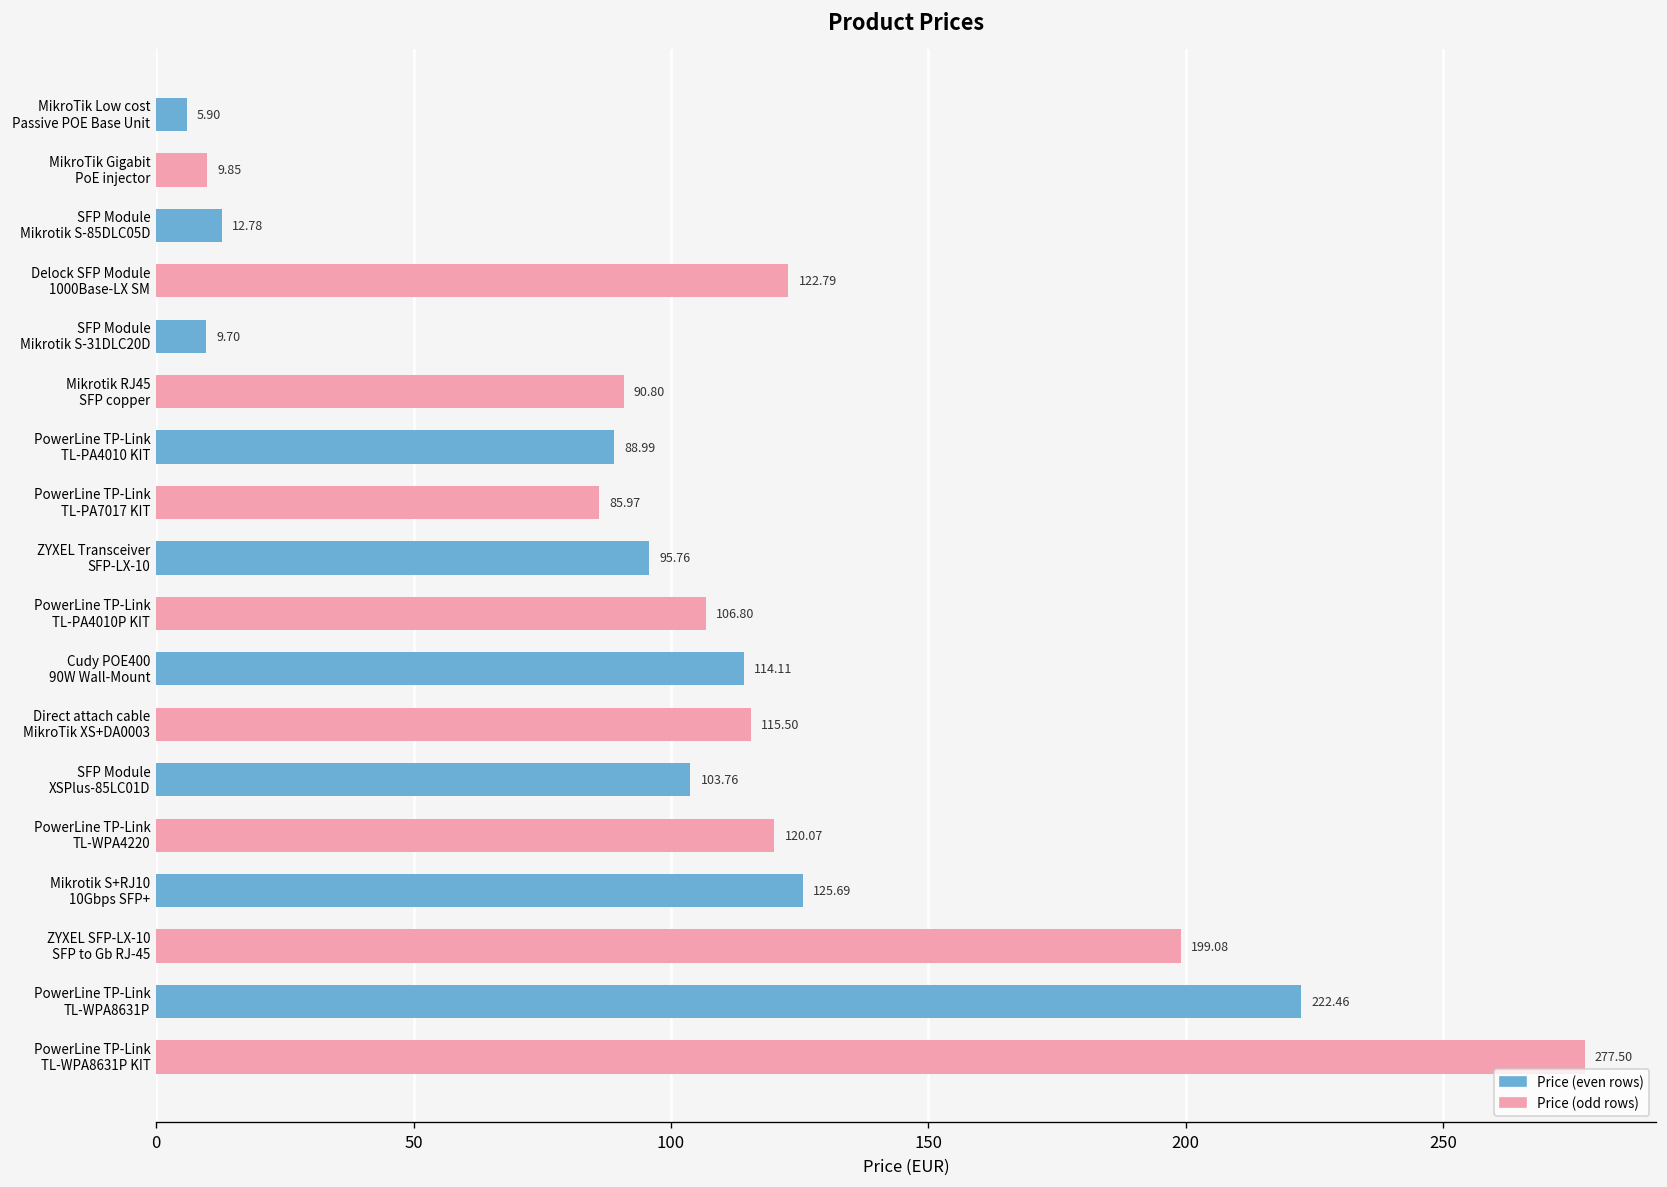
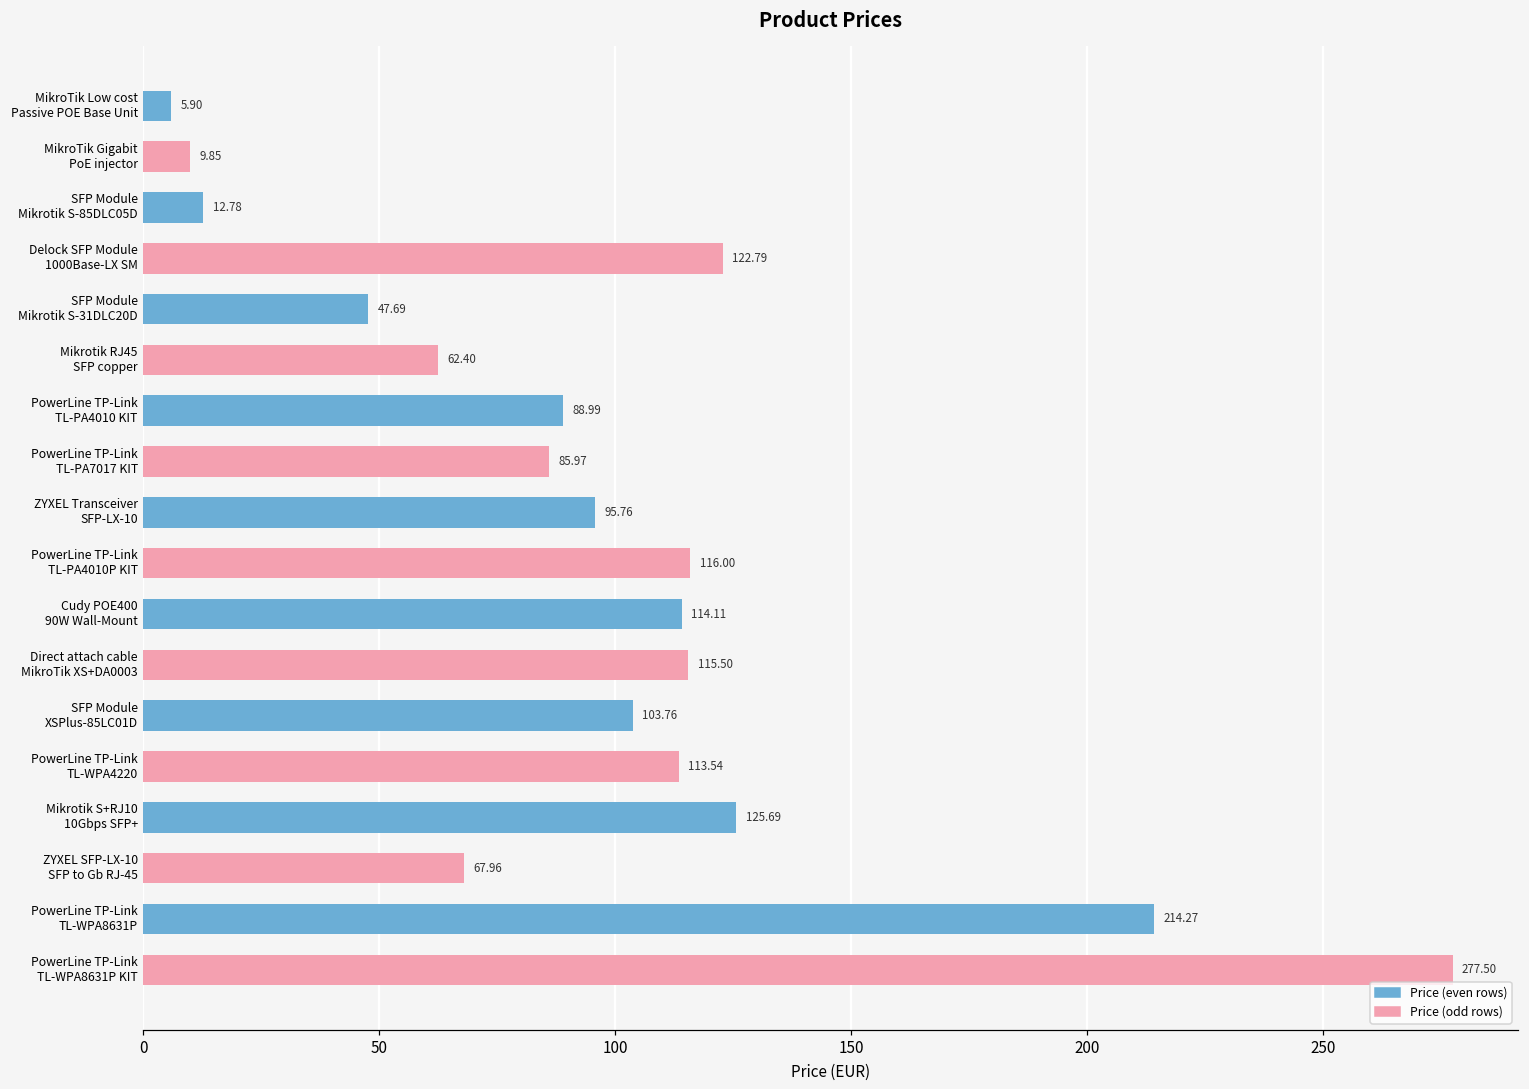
SFP Module Mikrotik S-31DLC20D: 9.70 -> 47.69
Mikrotik RJ45 SFP copper: 90.80 -> 62.40
PowerLine TP-Link TL-PA4010P KIT: 106.80 -> 116.00
PowerLine TP-Link TL-WPA4220: 120.07 -> 113.54
ZYXEL SFP-LX-10 SFP to Gb RJ-45: 199.08 -> 67.96
PowerLine TP-Link TL-WPA8631P: 222.46 -> 214.27
